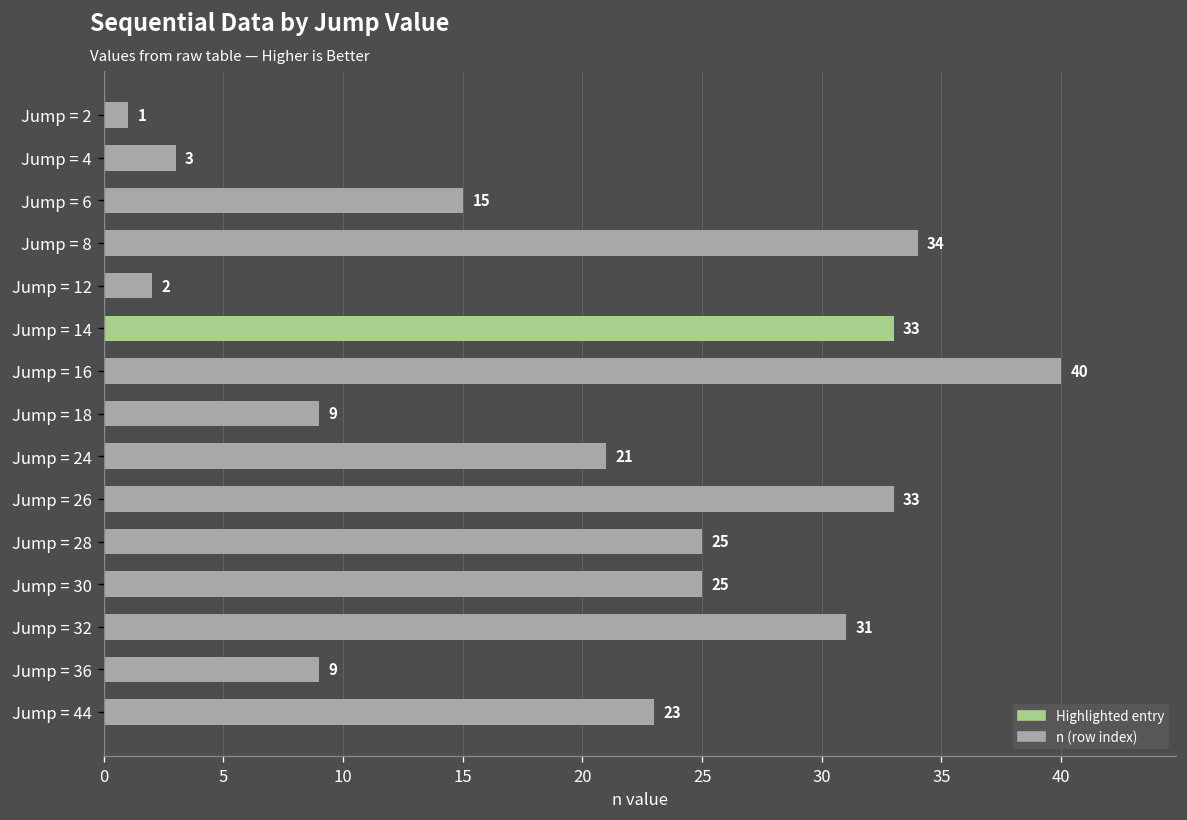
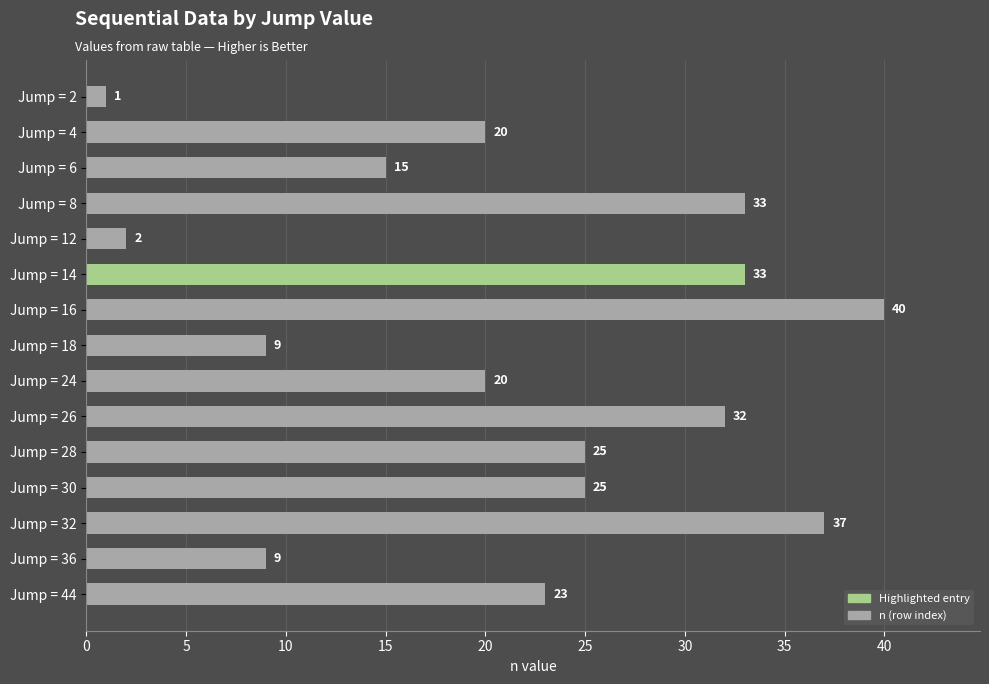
Jump = 4: 3 -> 20
Jump = 8: 34 -> 33
Jump = 24: 21 -> 20
Jump = 26: 33 -> 32
Jump = 32: 31 -> 37
